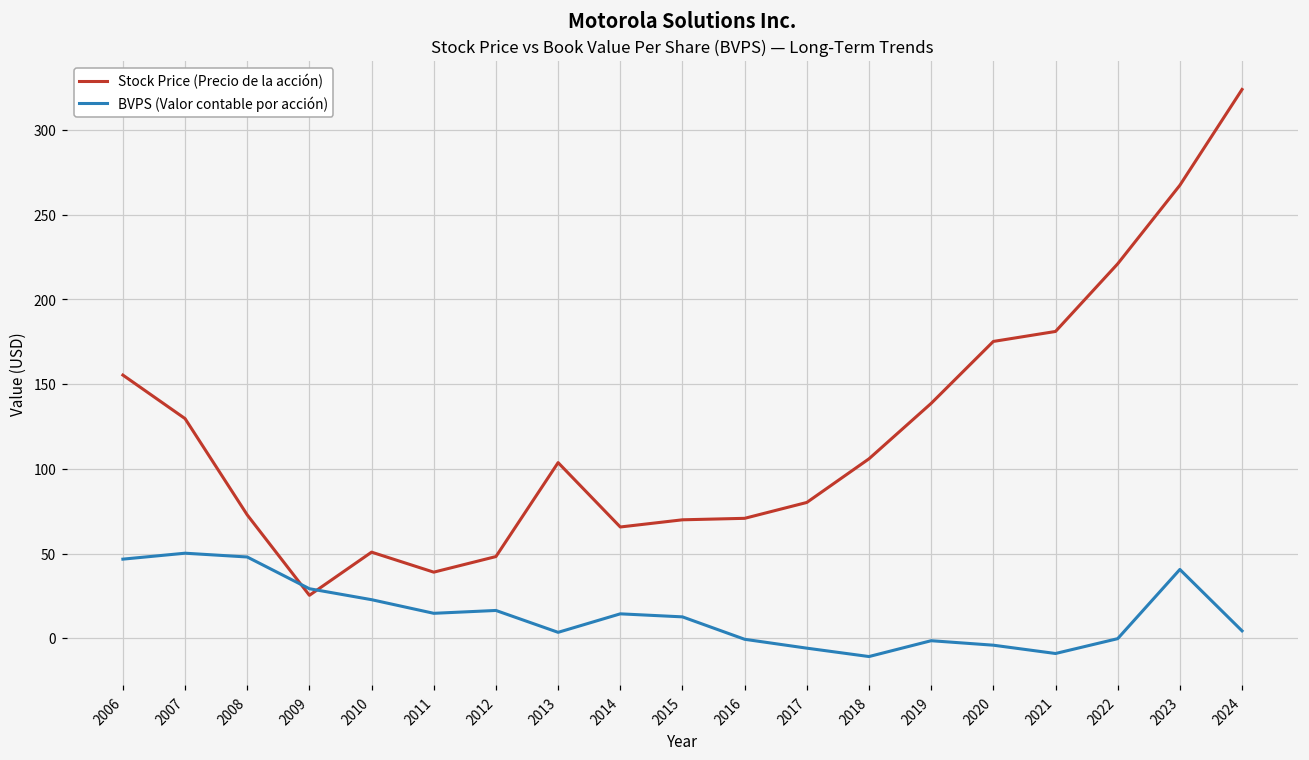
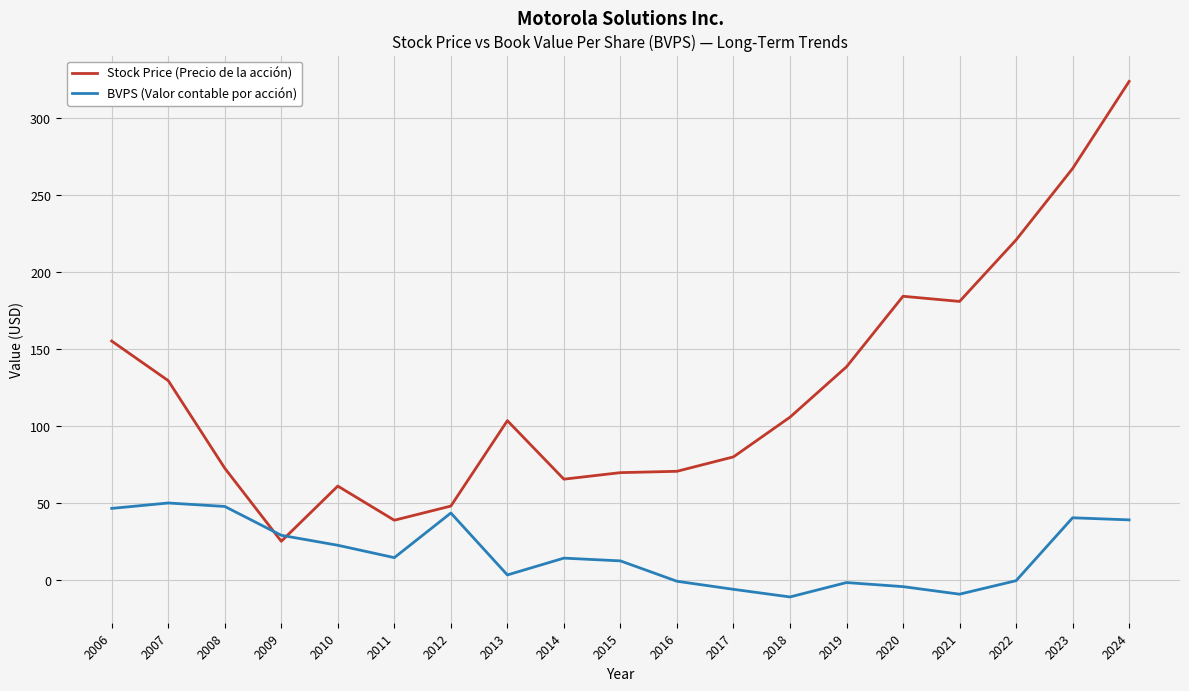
Stock Price (Precio de la acción), 2010: 51 -> 61
BVPS (Valor contable por acción), 2012: 16 -> 44
Stock Price (Precio de la acción), 2020: 175 -> 184
BVPS (Valor contable por acción), 2024: 4 -> 39
